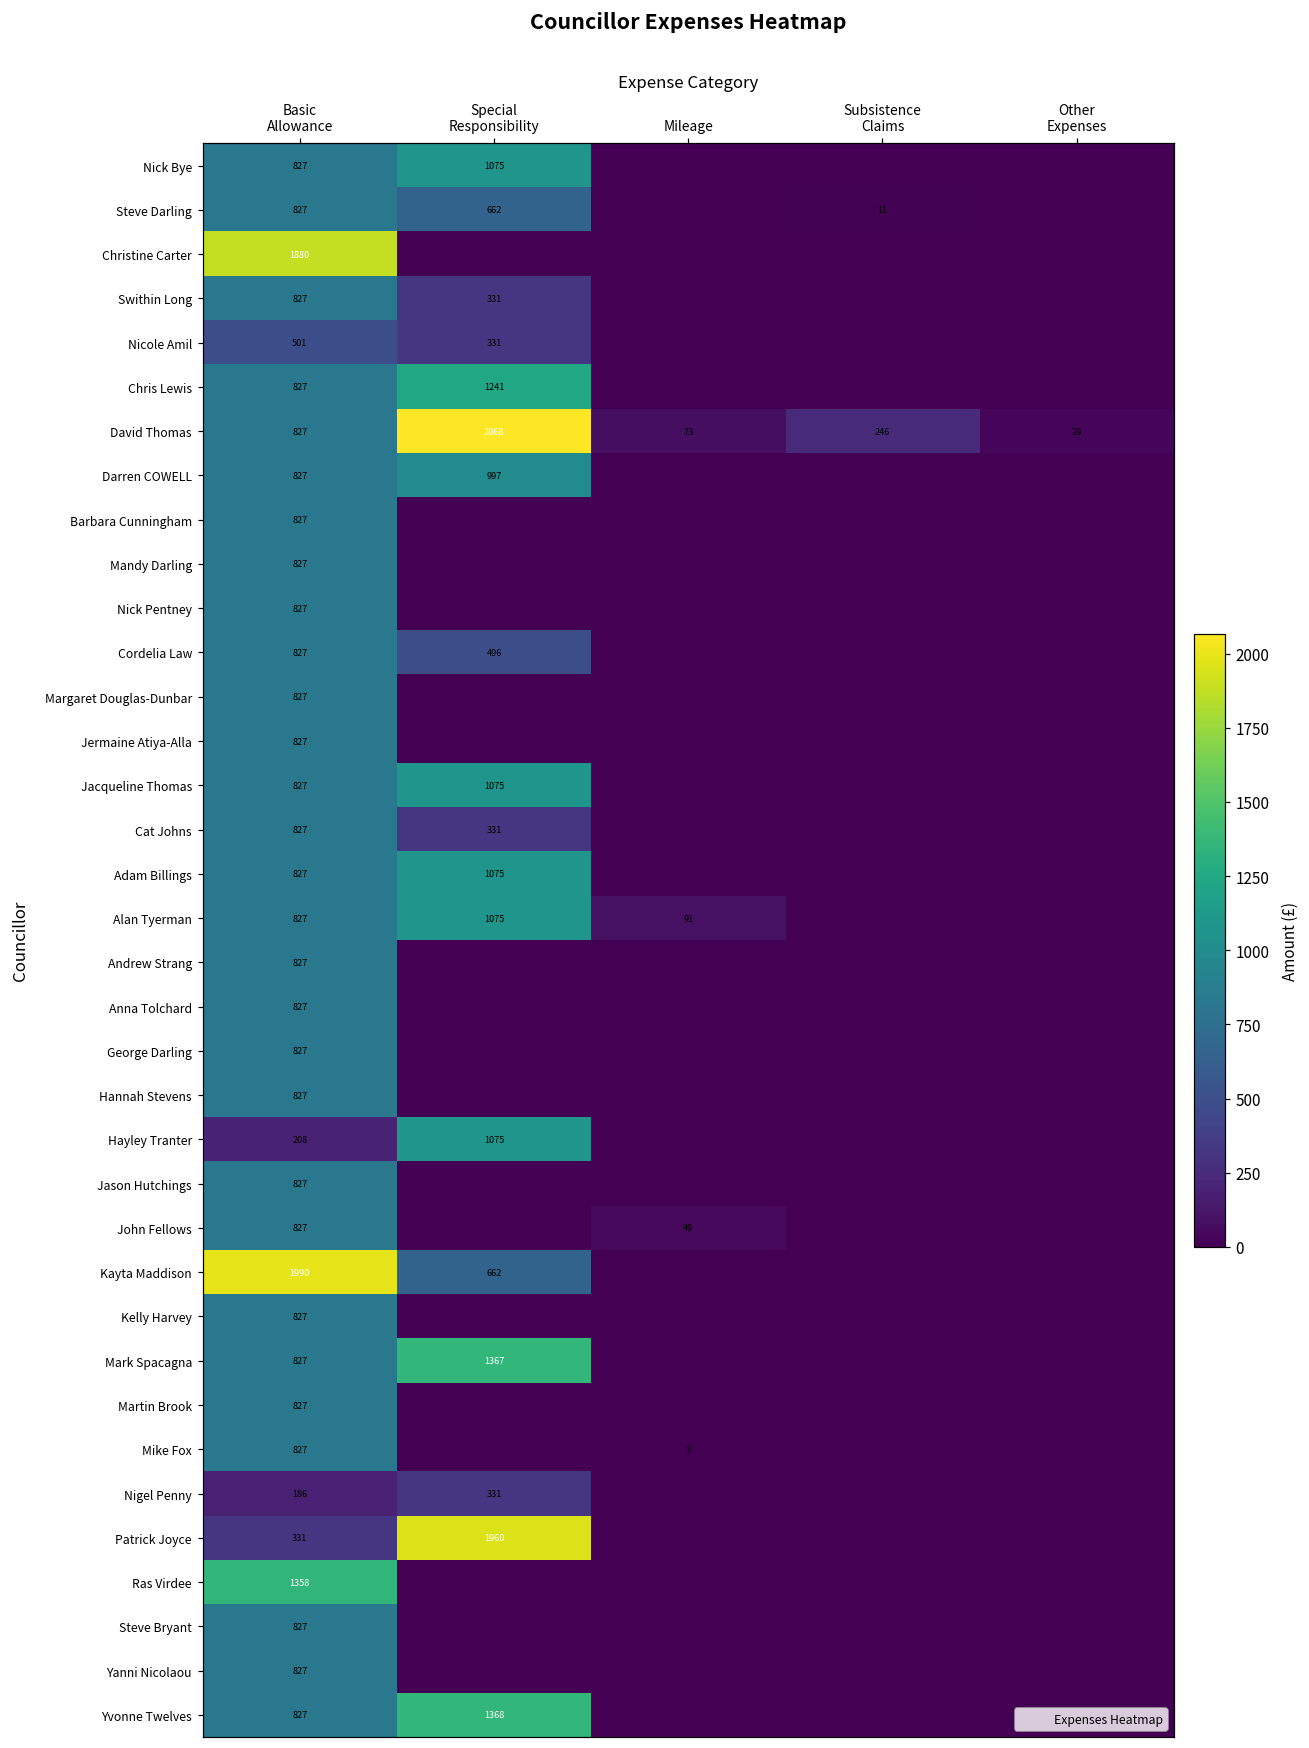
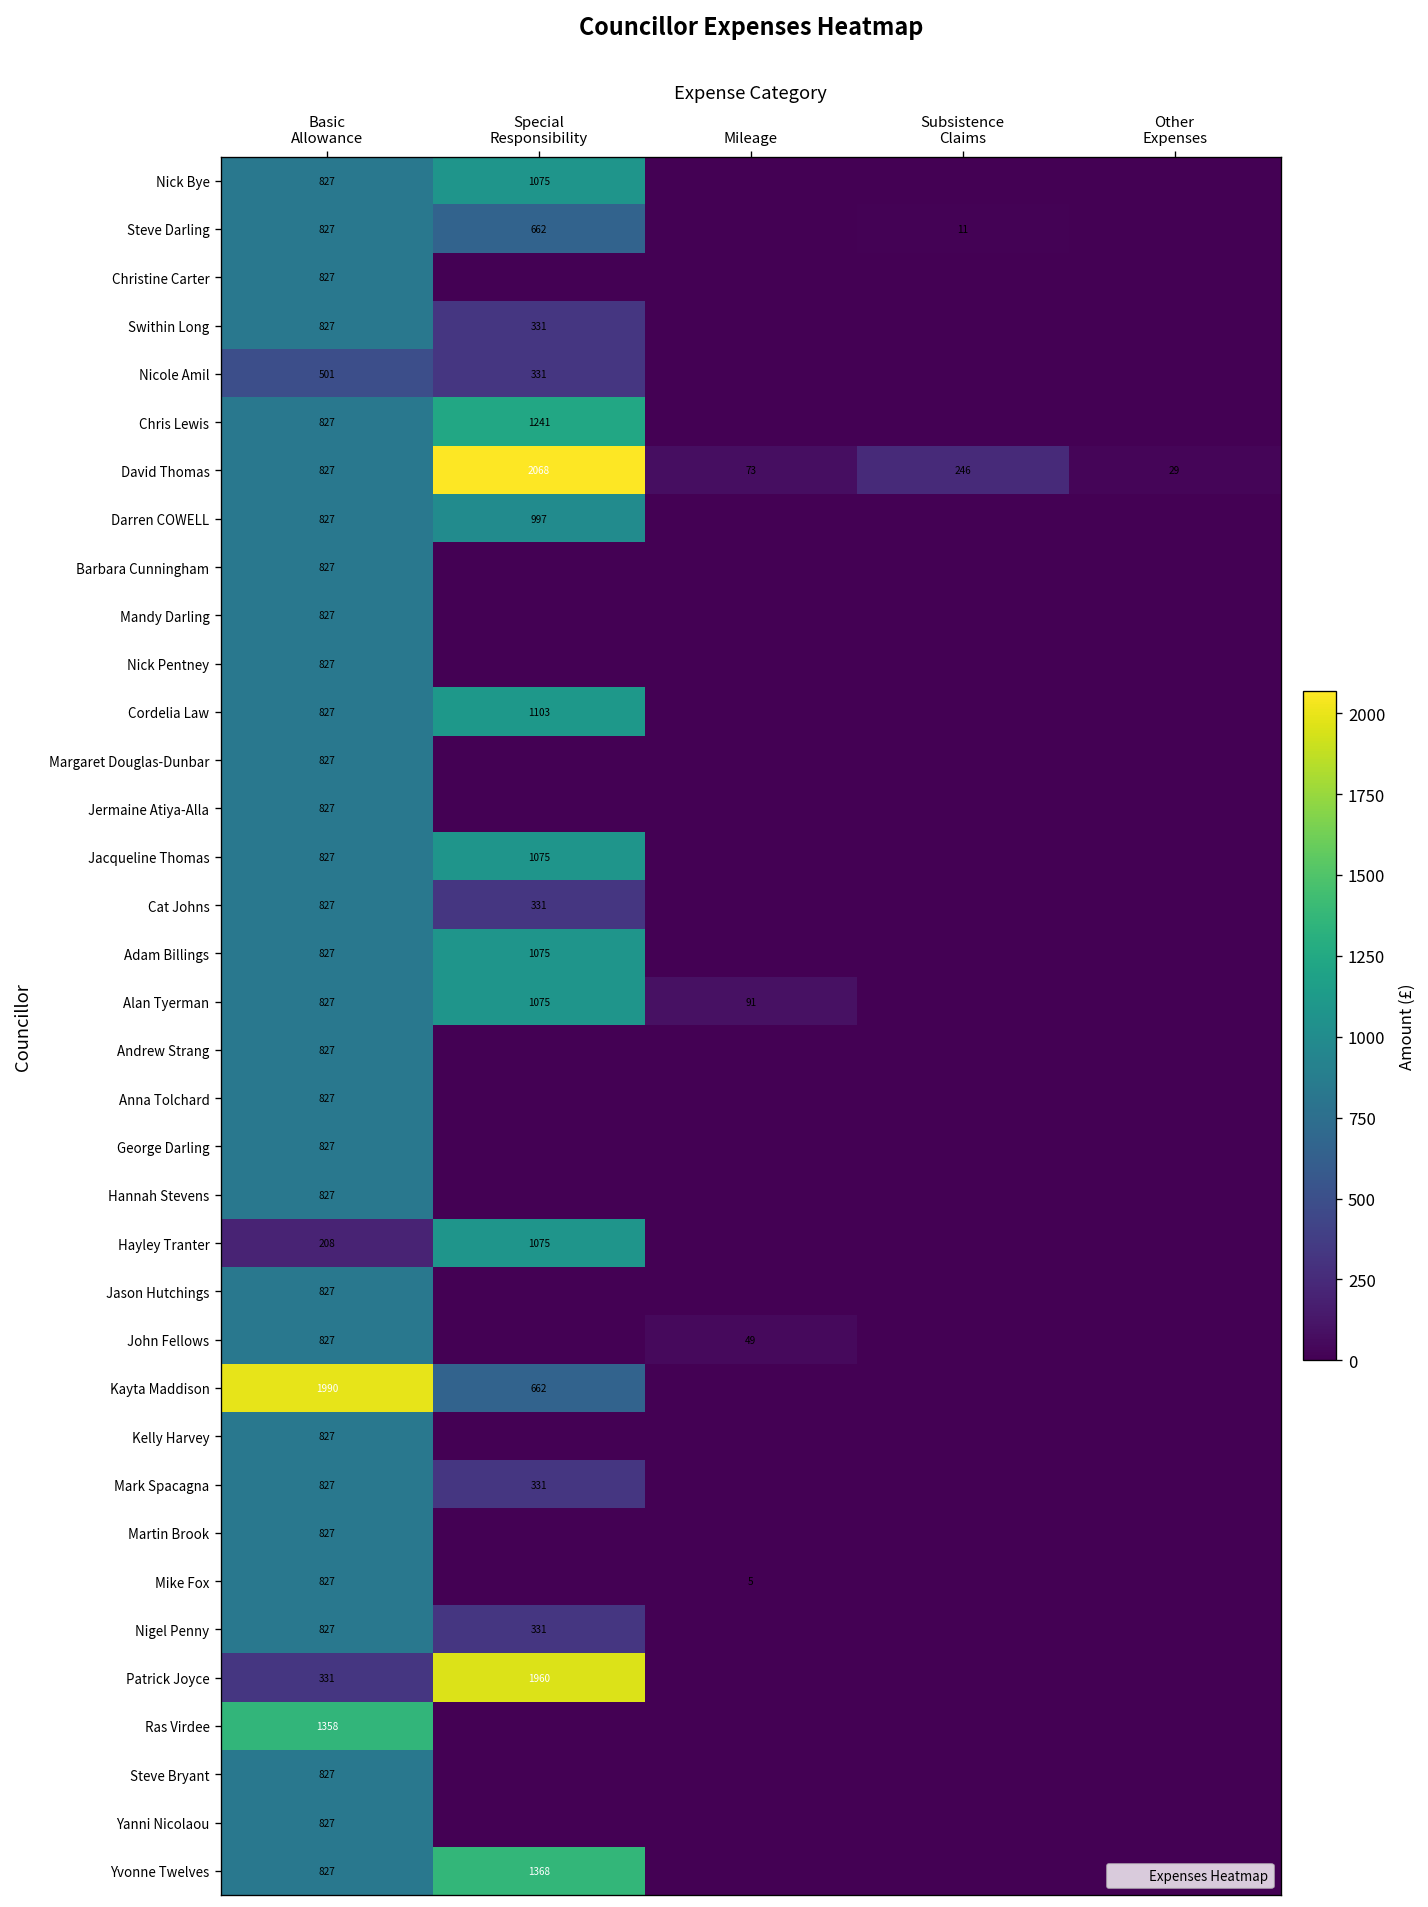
Christine Carter, Basic Allowance: 1880 -> 827
Cordelia Law, Special Responsibility: 496 -> 1103
Mark Spacagna, Special Responsibility: 1367 -> 331
Nigel Penny, Basic Allowance: 186 -> 827
